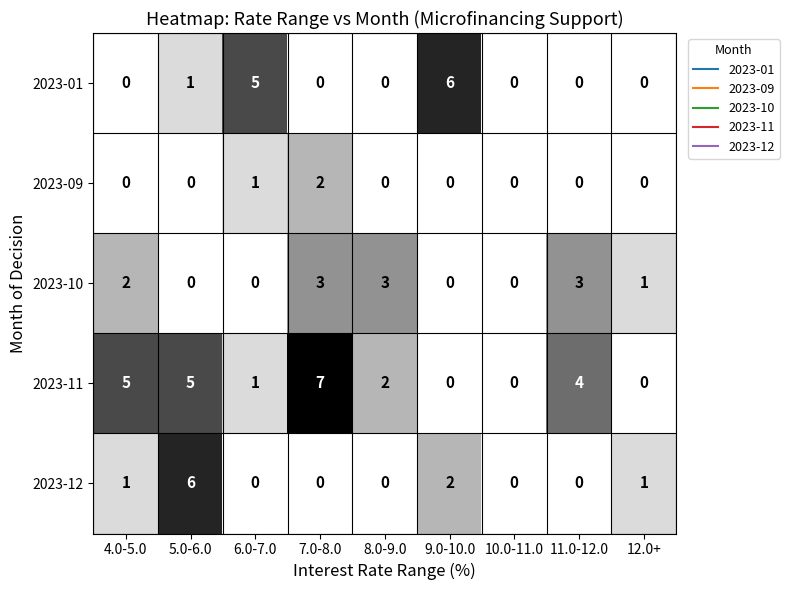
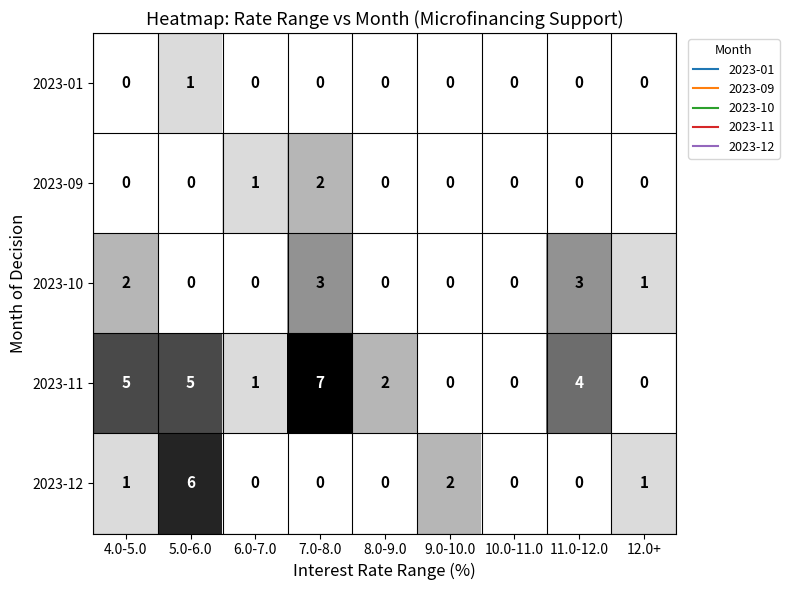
2023-01, 6.0-7.0: 5 -> 0
2023-01, 9.0-10.0: 6 -> 0
2023-10, 8.0-9.0: 3 -> 0
